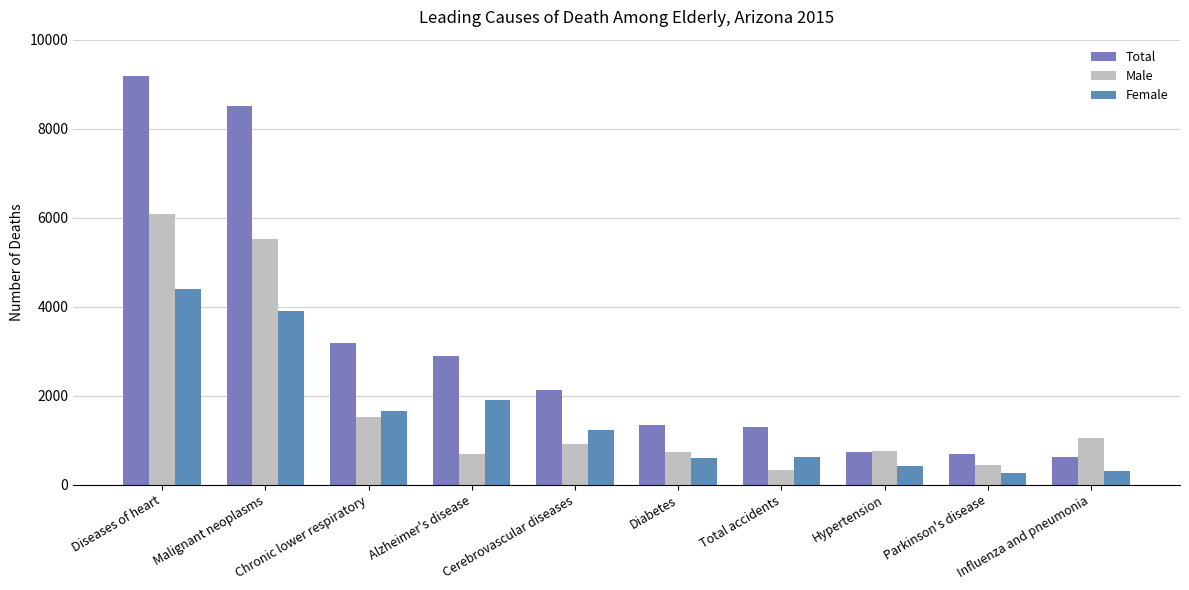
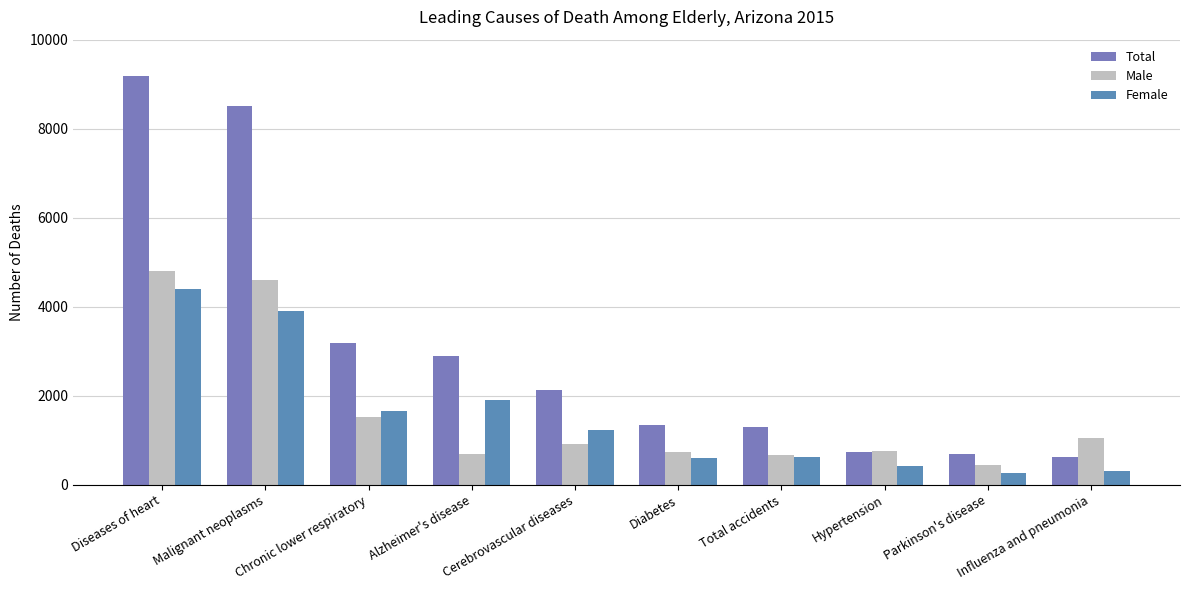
Male, Diseases of heart: 6100 -> 4800
Male, Malignant neoplasms: 5500 -> 4600
Male, Total accidents: 300 -> 700
